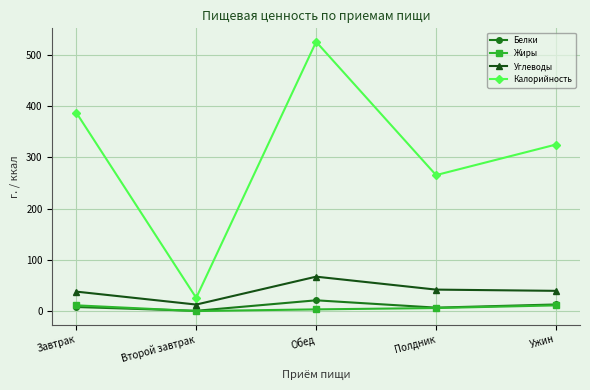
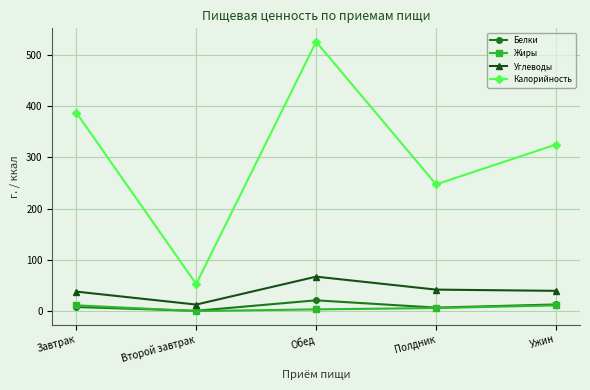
Калорийность, Второй завтрак: 30 -> 50
Калорийность, Полдник: 270 -> 250
